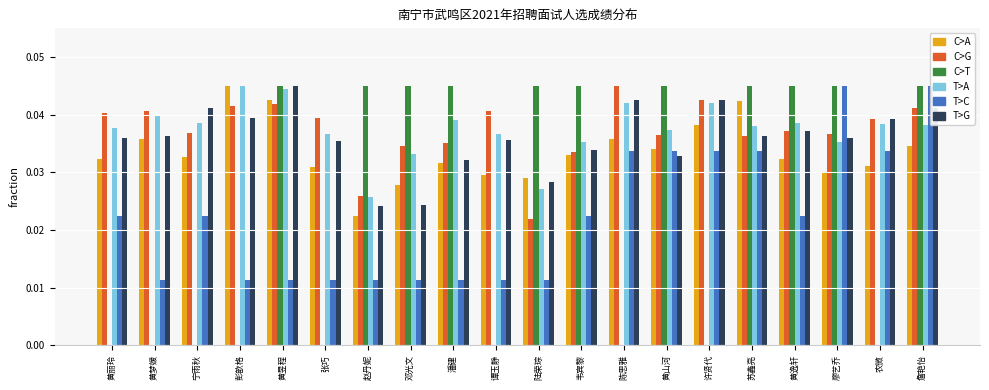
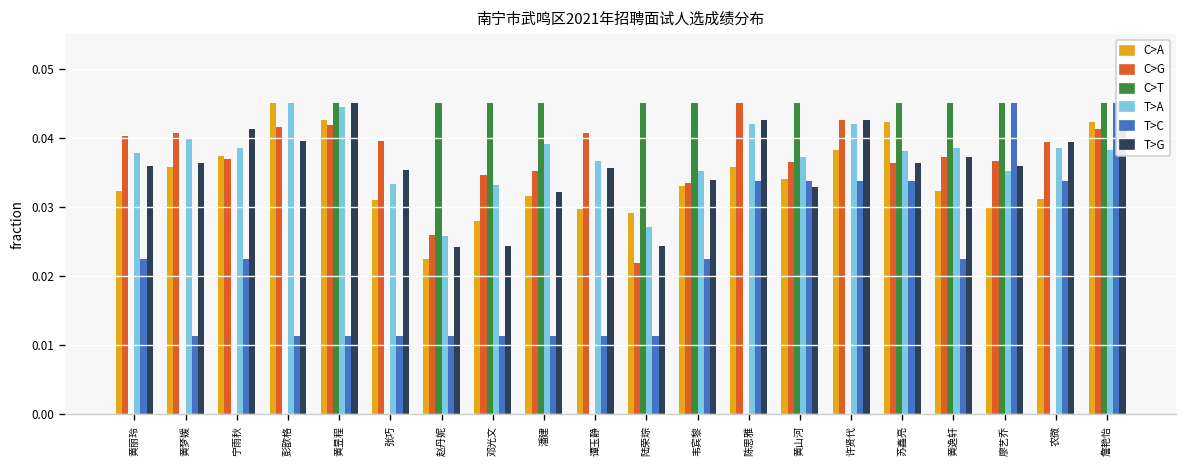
C>A, 宁雨秋: 0.033 -> 0.037
T>A, 张巧: 0.037 -> 0.033
T>G, 陆荣琮: 0.028 -> 0.024
C>A, 詹艳怡: 0.035 -> 0.042
